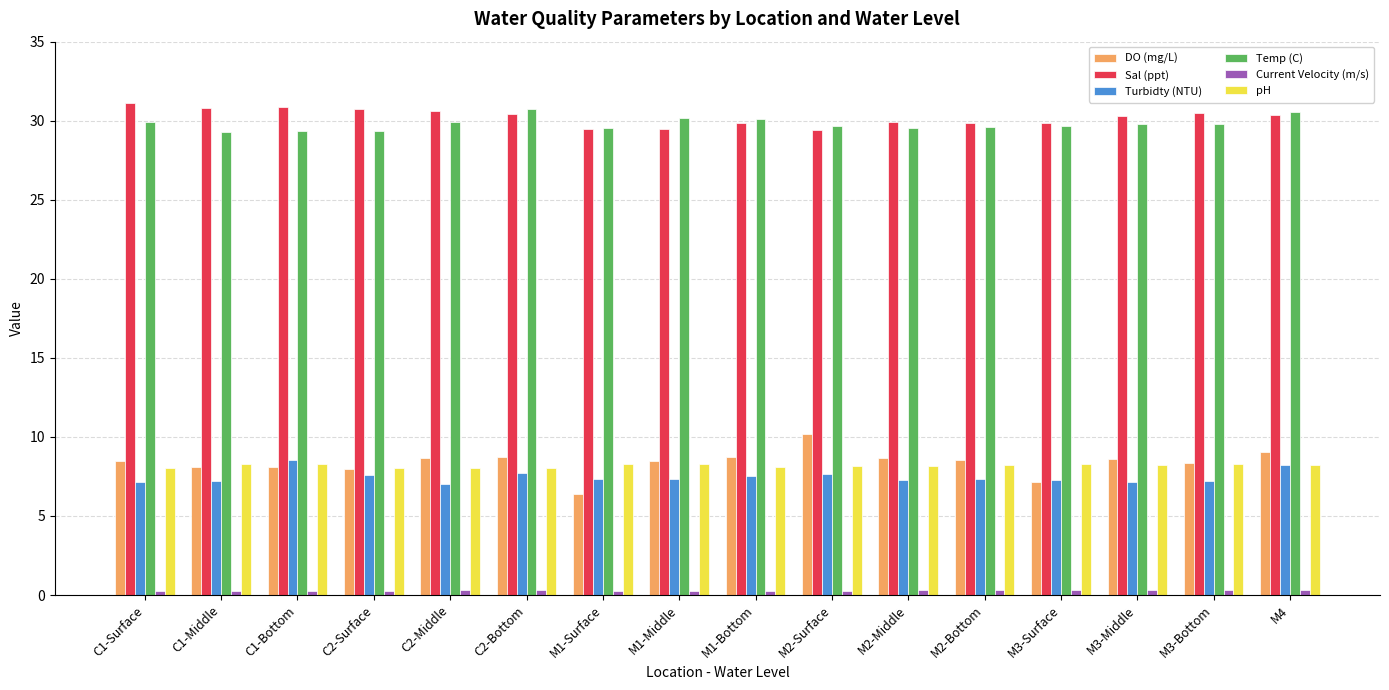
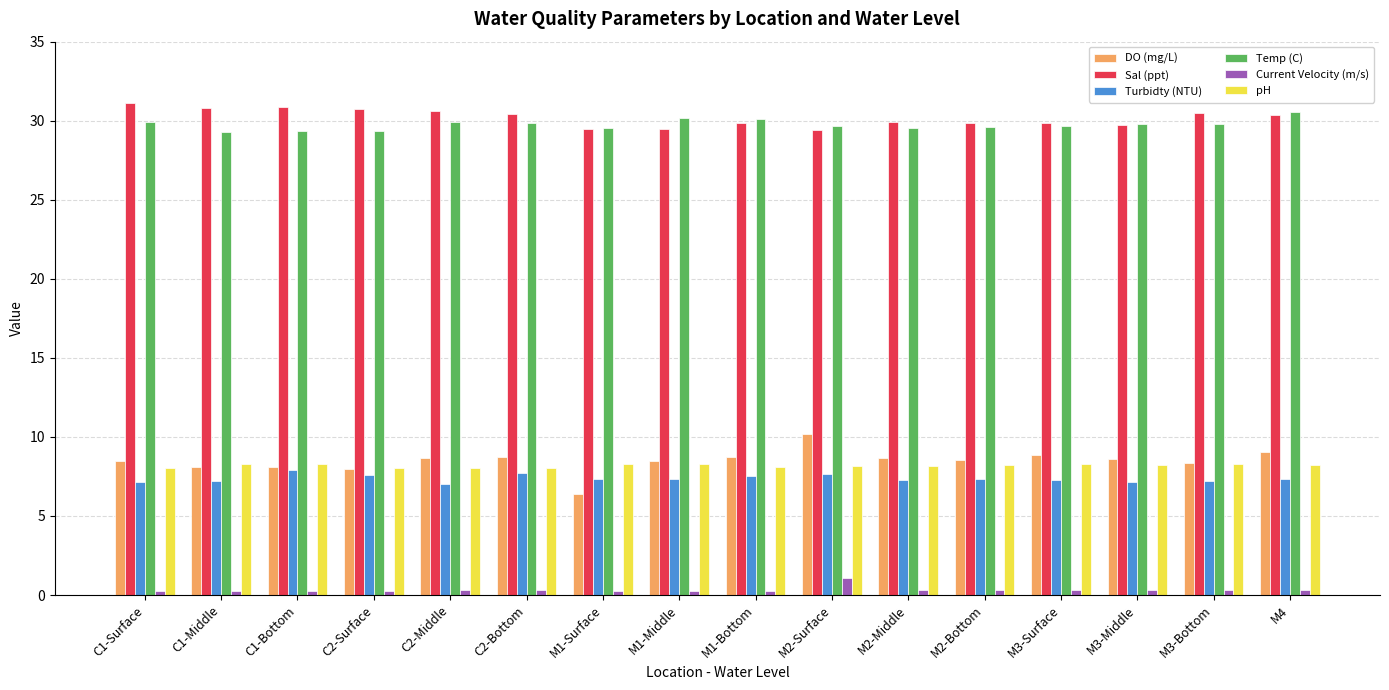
Turbidty (NTU), C1-Bottom: 8.5 -> 7.9
Temp (C), C2-Bottom: 30.7 -> 29.9
Current Velocity (m/s), M2-Surface: 0.3 -> 1.0
DO (mg/L), M3-Surface: 7.1 -> 8.9
Sal (ppt), M3-Middle: 30.3 -> 29.7
Turbidty (NTU), M4: 8.2 -> 7.3
